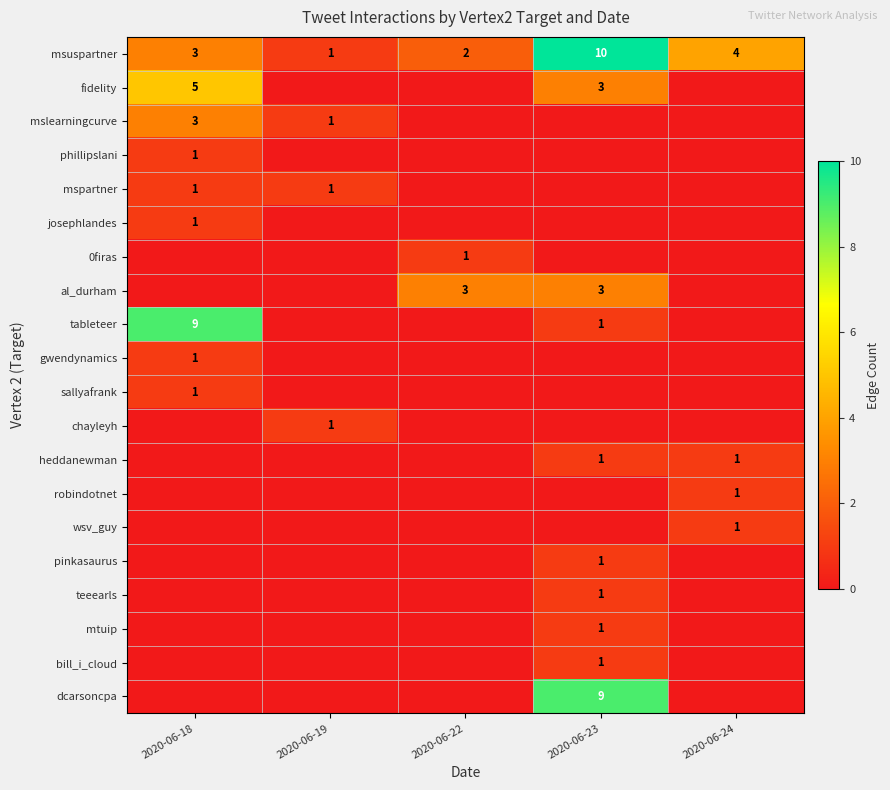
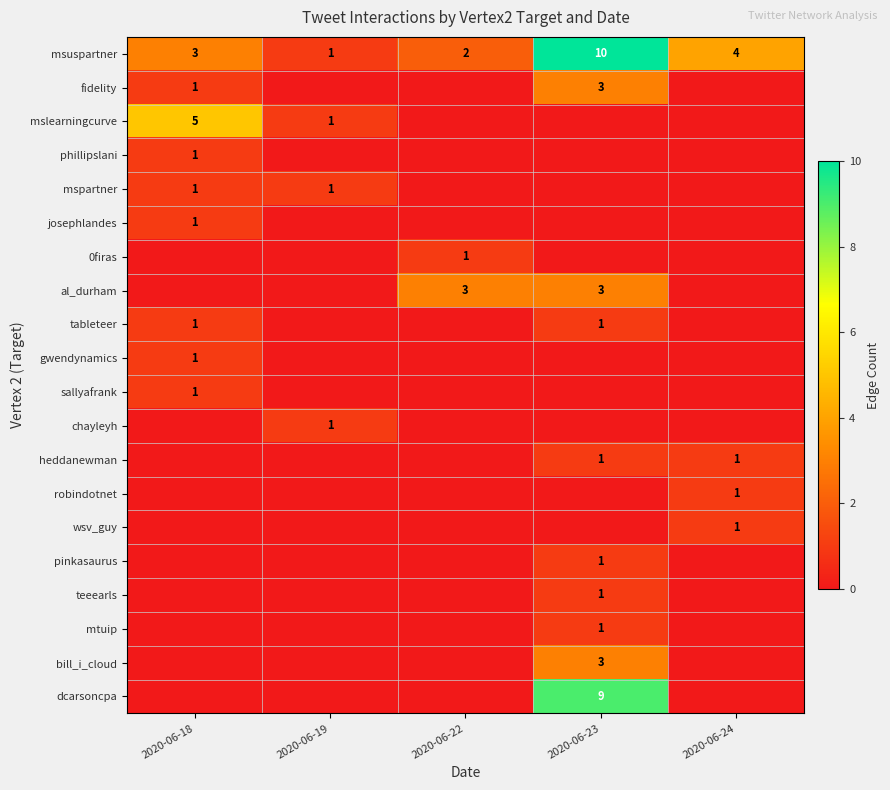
fidelity, 2020-06-18: 5 -> 1
mslearningcurve, 2020-06-18: 3 -> 5
tableteer, 2020-06-18: 9 -> 1
bill_i_cloud, 2020-06-23: 1 -> 3
